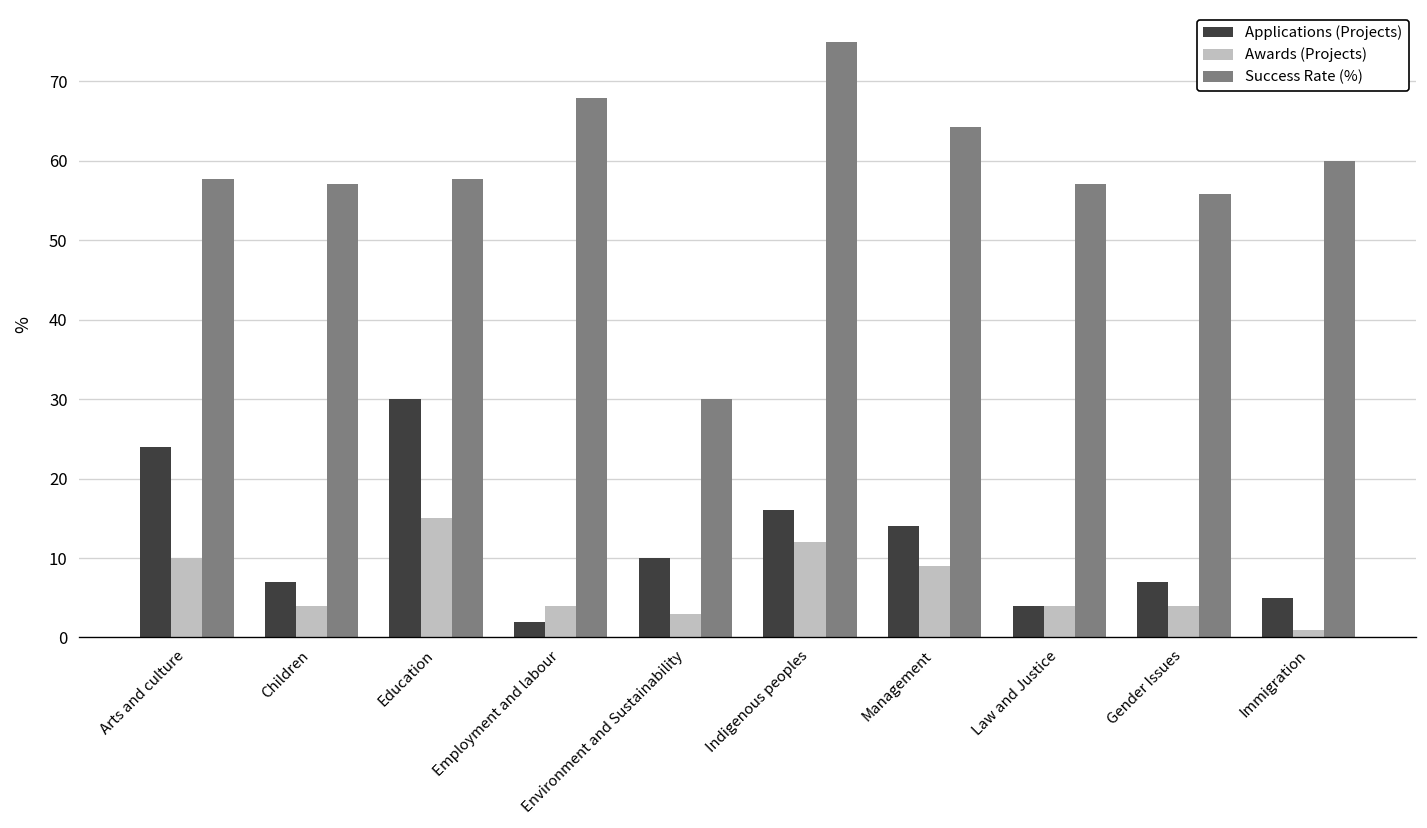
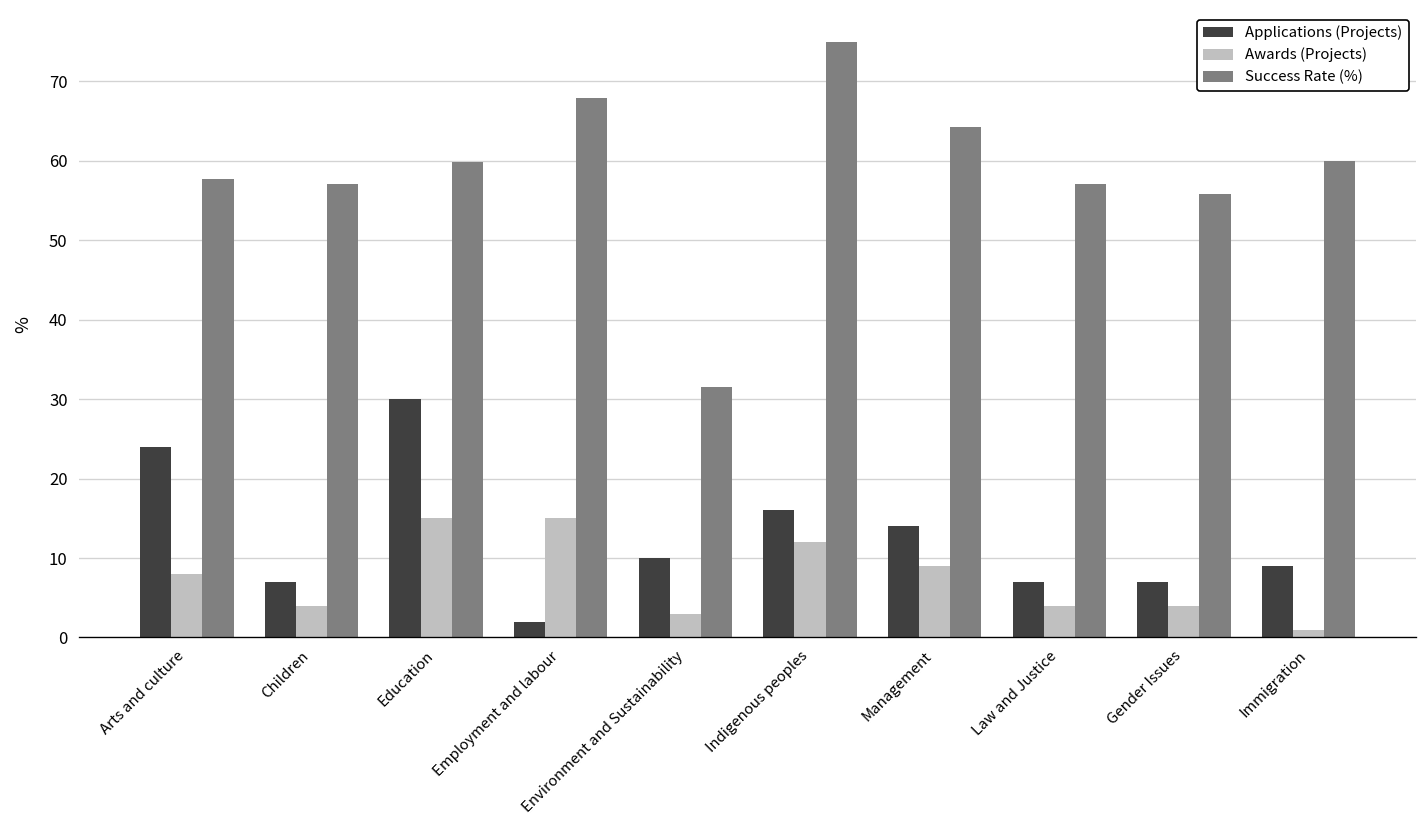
Awards (Projects), Arts and culture: 10 -> 8
Success Rate (%), Education: 58 -> 60
Awards (Projects), Employment and labour: 4 -> 15
Success Rate (%), Environment and Sustainability: 30 -> 32
Applications (Projects), Law and Justice: 4 -> 7
Applications (Projects), Immigration: 5 -> 9
